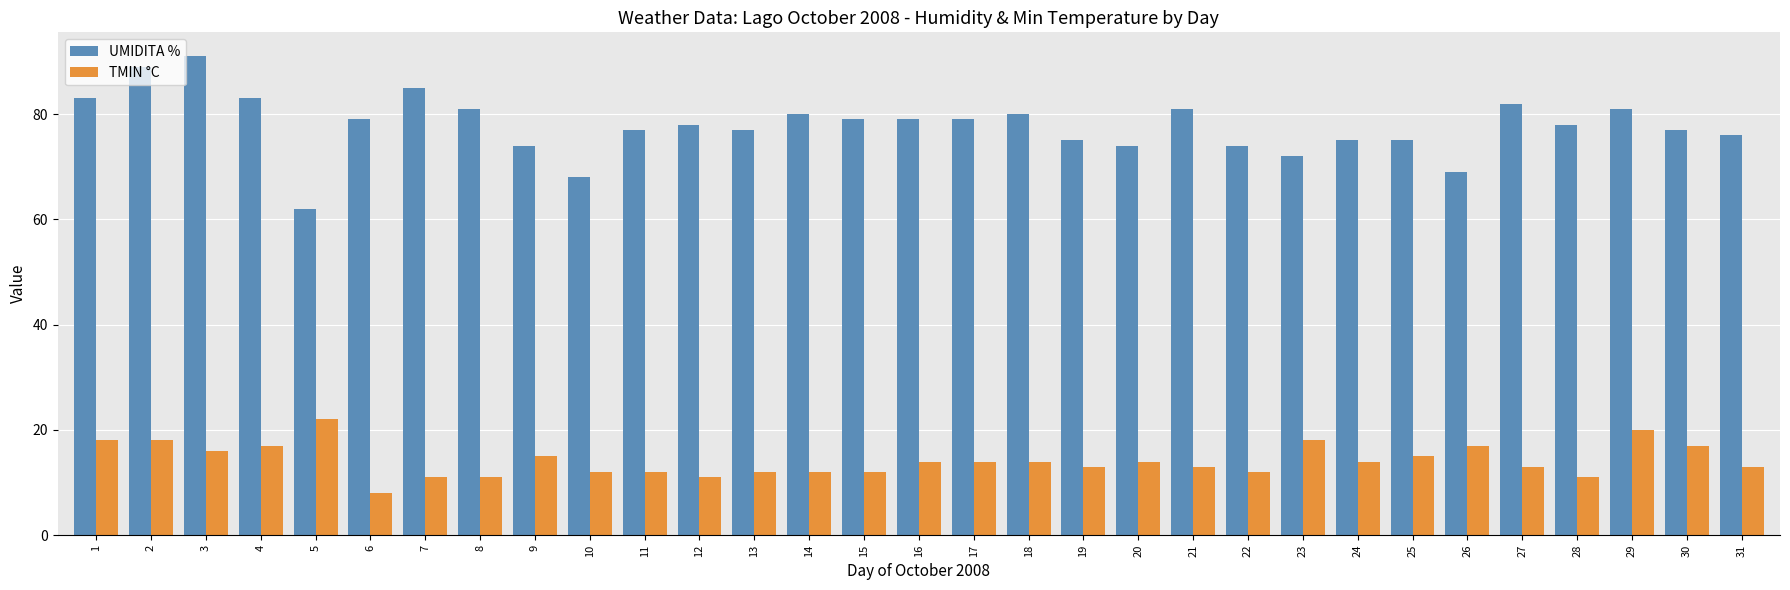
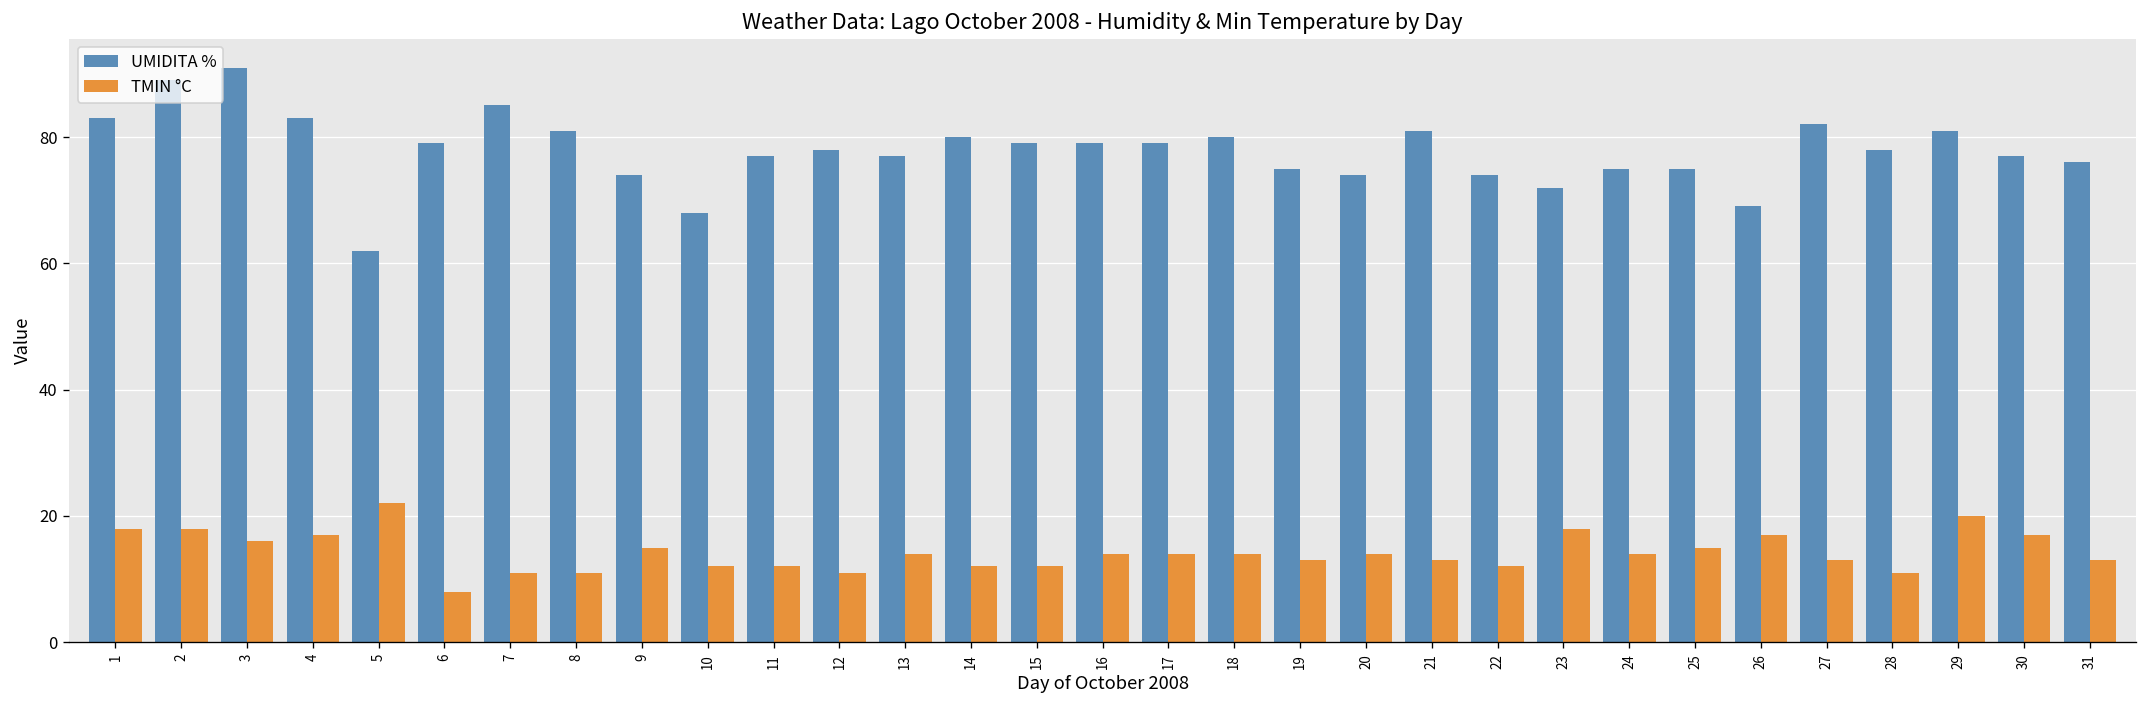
TMIN °C, 13: 12 -> 14
